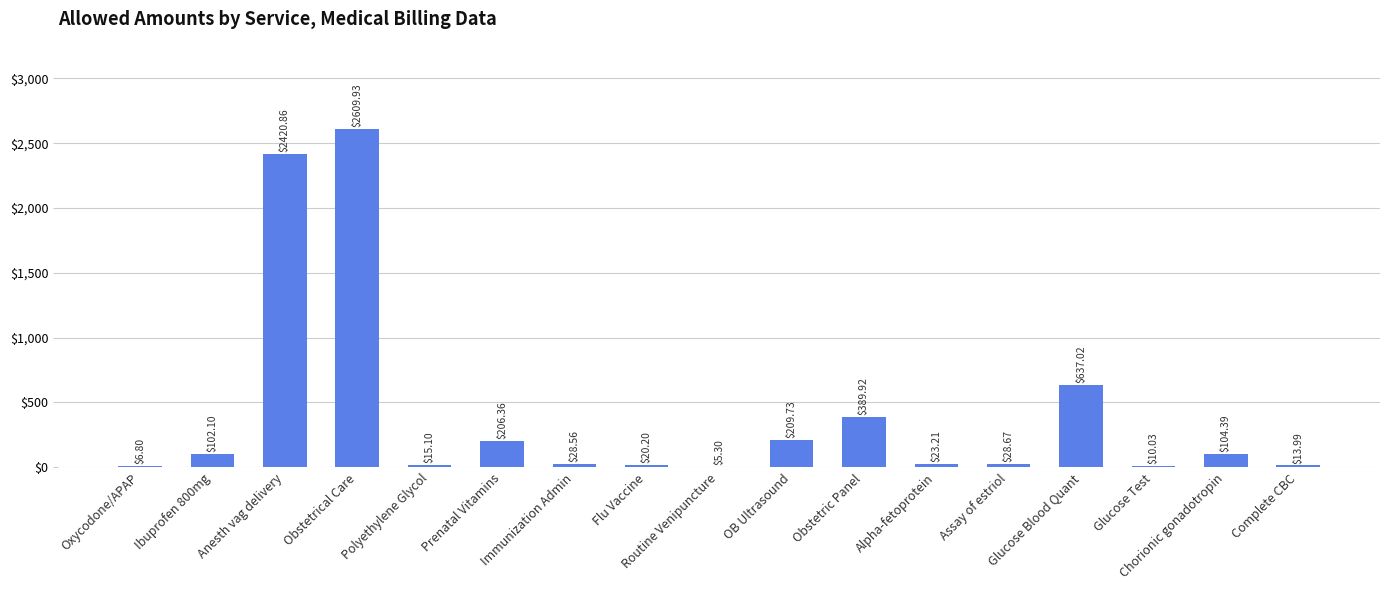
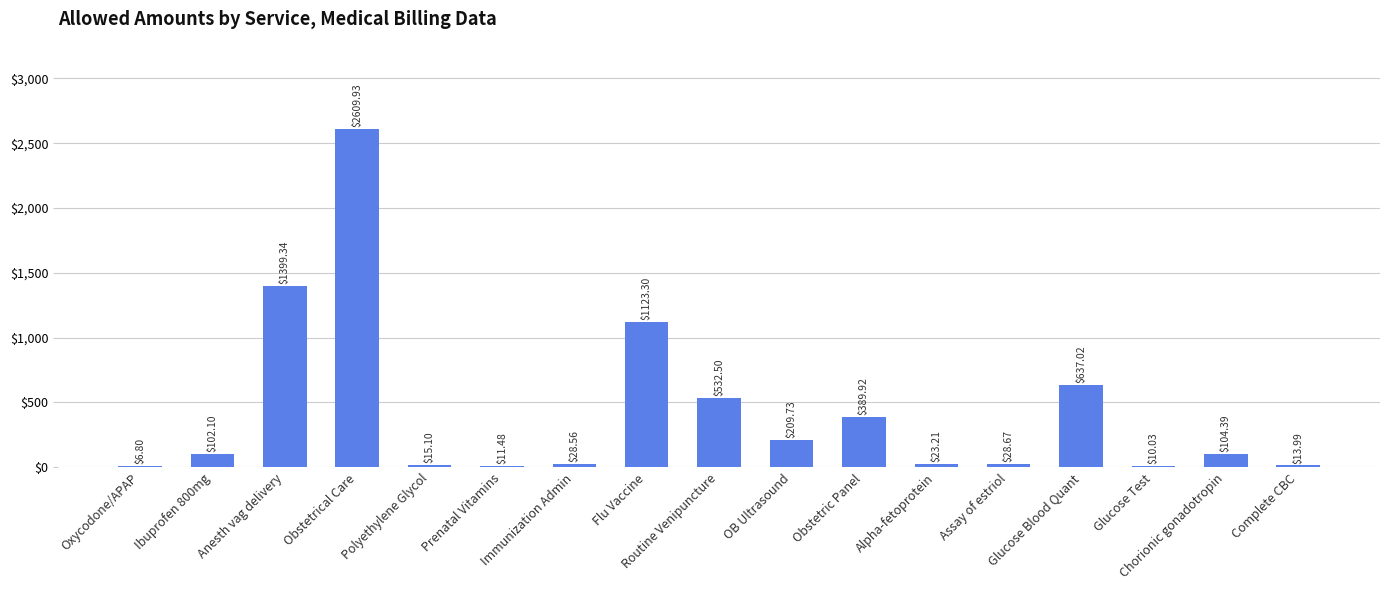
Anesth vag delivery: $2420.86 -> $1399.34
Prenatal Vitamins: $206.36 -> $11.48
Flu Vaccine: $20.20 -> $1123.30
Routine Venipuncture: $5.30 -> $532.50
